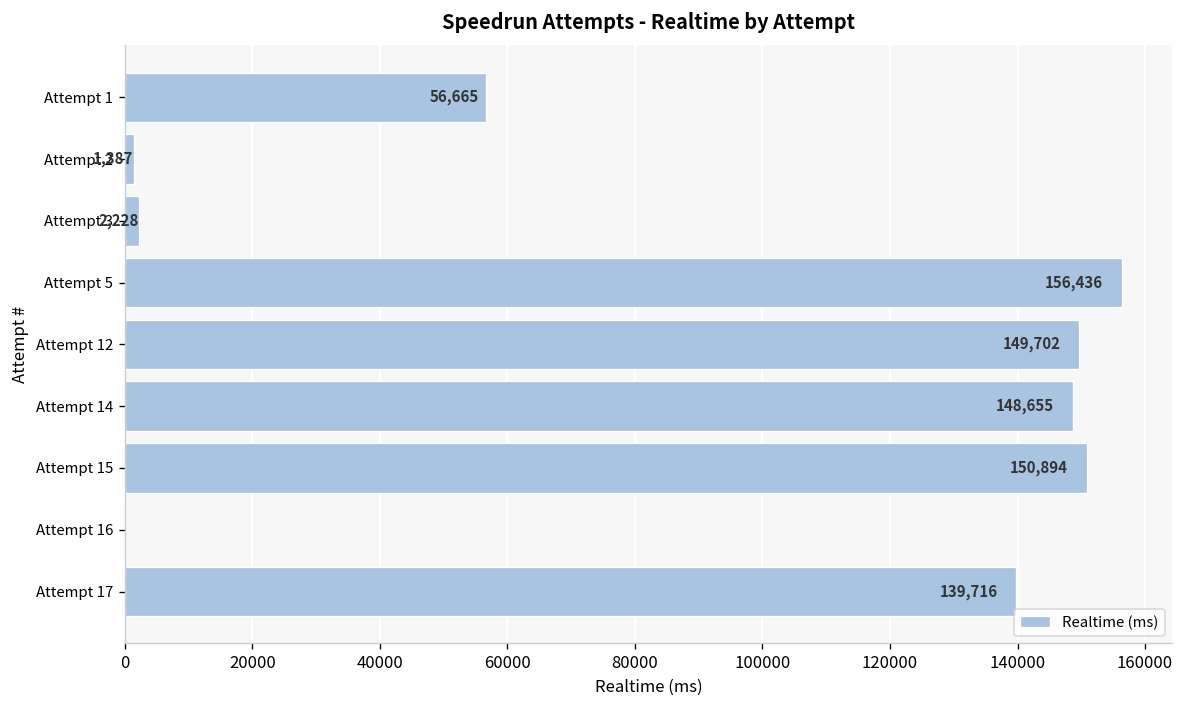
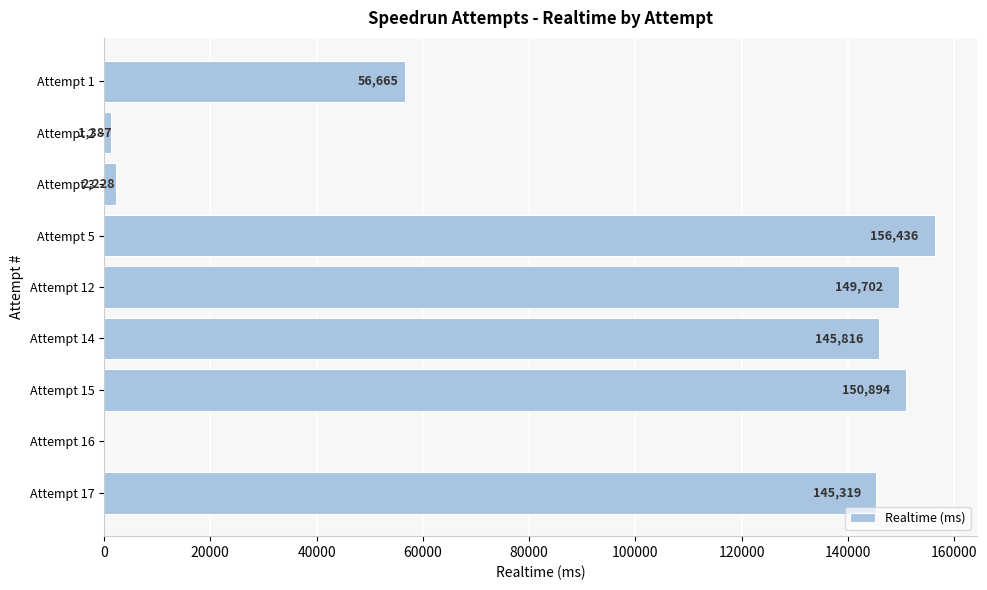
Attempt 14: 148,655 -> 145,816
Attempt 17: 139,716 -> 145,319
